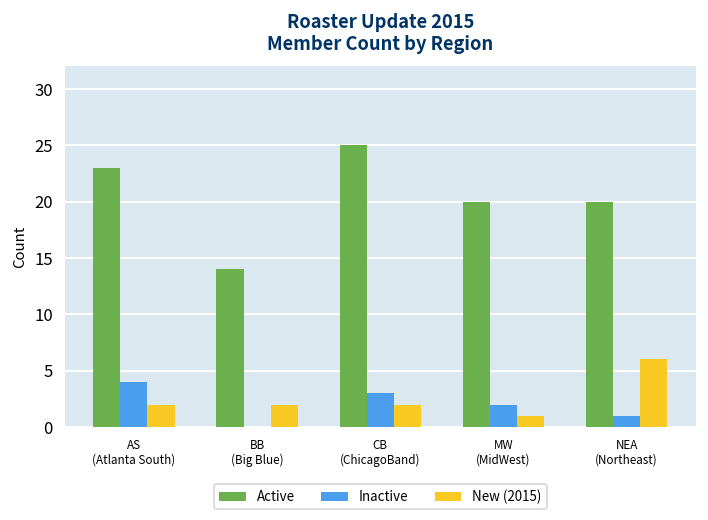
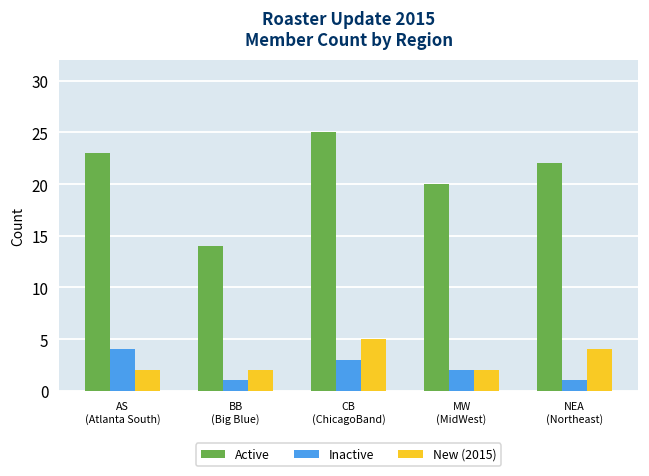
Inactive, BB (Big Blue): 0 -> 1
New (2015), CB (ChicagoBand): 2 -> 5
New (2015), MW (MidWest): 1 -> 2
Active, NEA (Northeast): 20 -> 22
New (2015), NEA (Northeast): 6 -> 4
